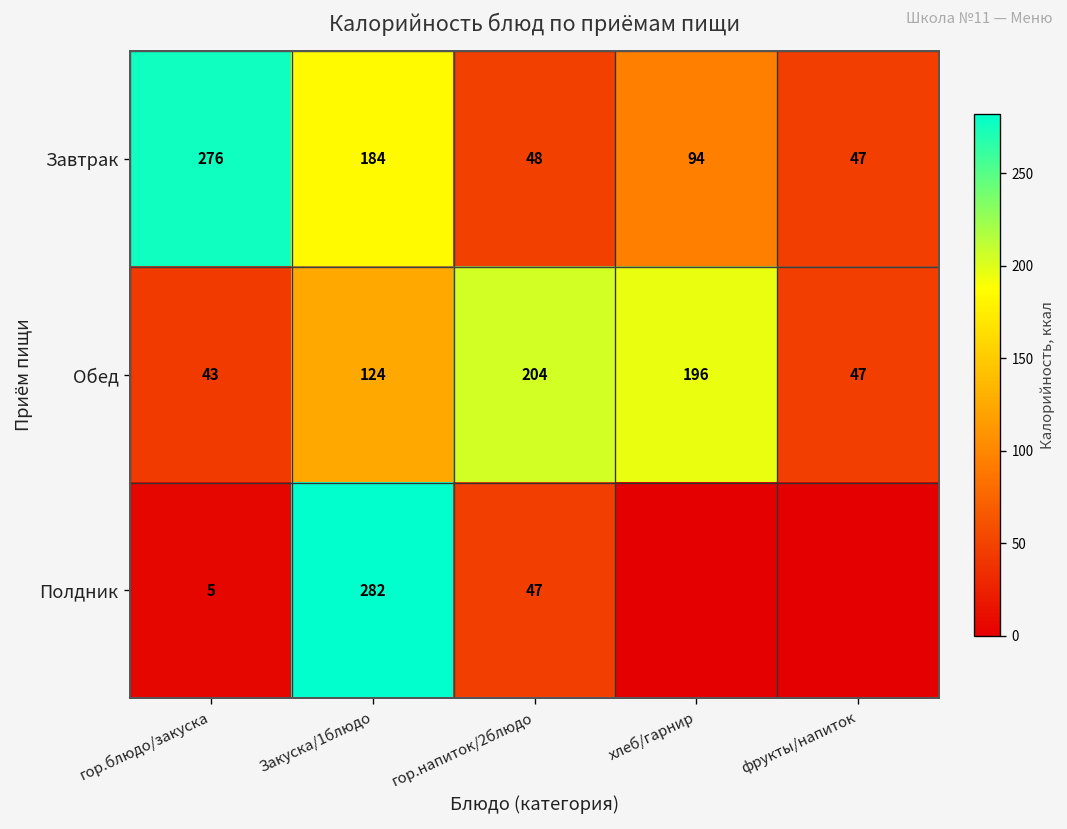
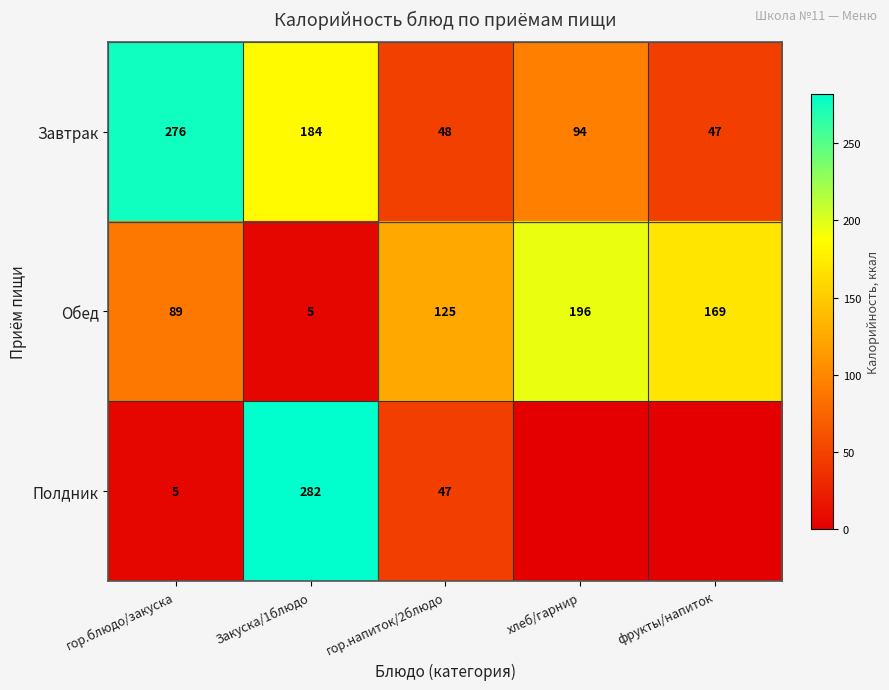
Обед, гор.блюдо/закуска: 43 -> 89
Обед, Закуска/1блюдо: 124 -> 5
Обед, гор.напиток/2блюдо: 204 -> 125
Обед, фрукты/напиток: 47 -> 169
